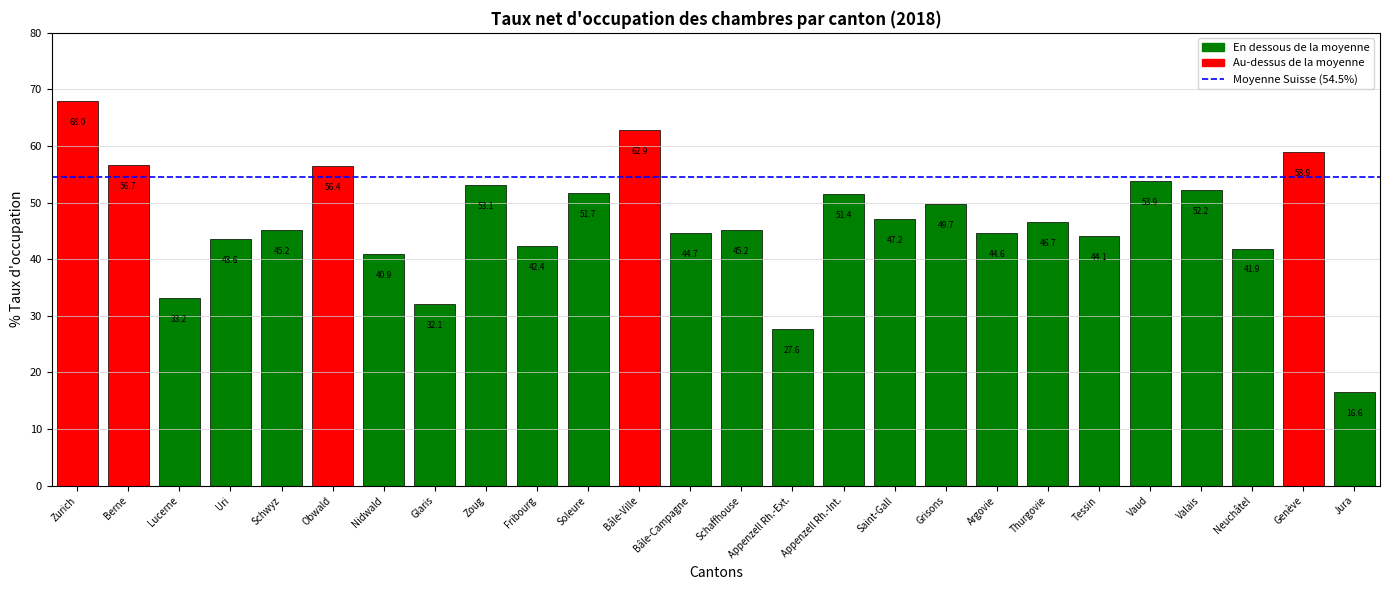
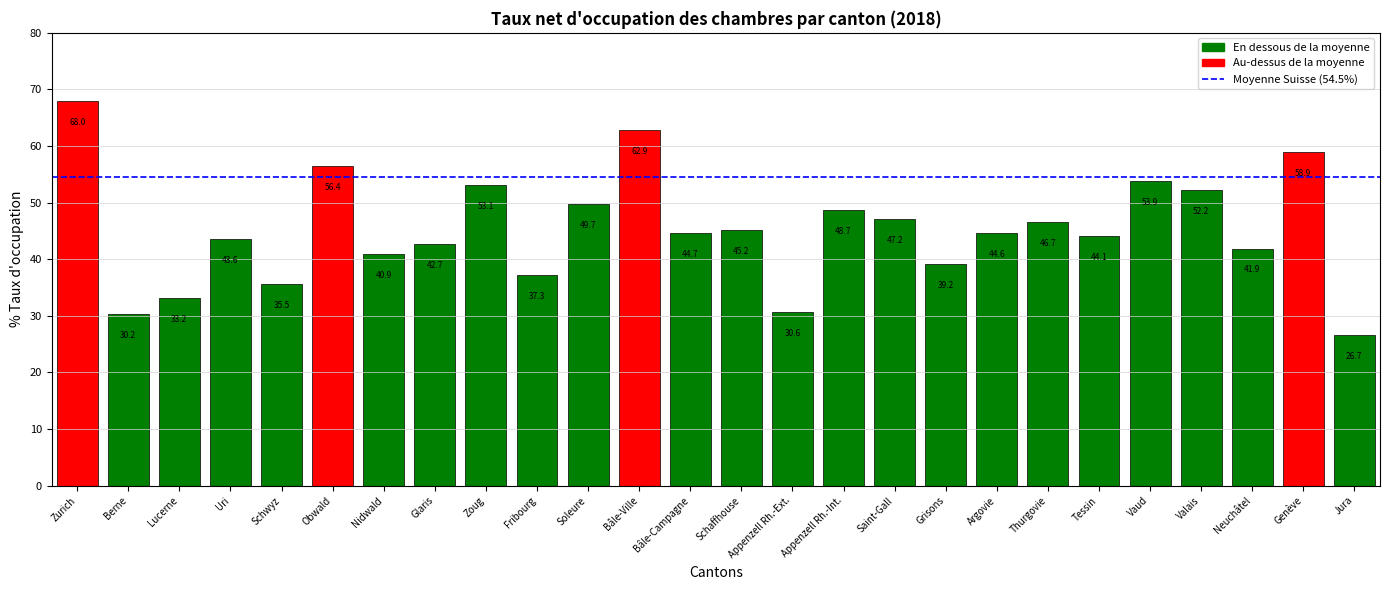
Berne: 56.7 -> 30.2
Schwyz: 45.2 -> 35.5
Glaris: 32.1 -> 42.7
Fribourg: 42.4 -> 37.3
Soleure: 51.7 -> 49.7
Appenzell Rh.-Ext.: 27.6 -> 30.6
Appenzell Rh.-Int.: 51.4 -> 48.7
Grisons: 49.7 -> 39.2
Jura: 16.6 -> 26.7
